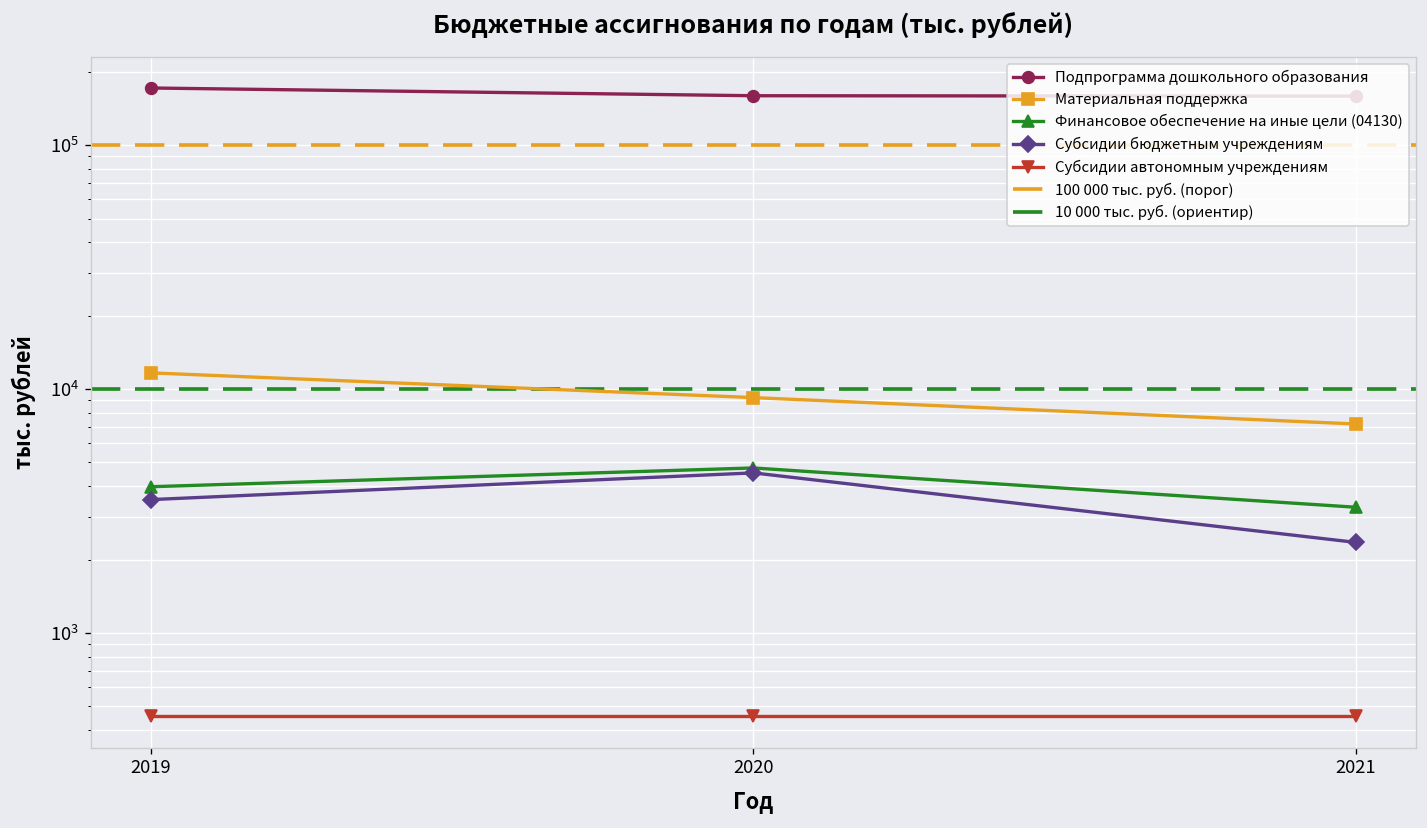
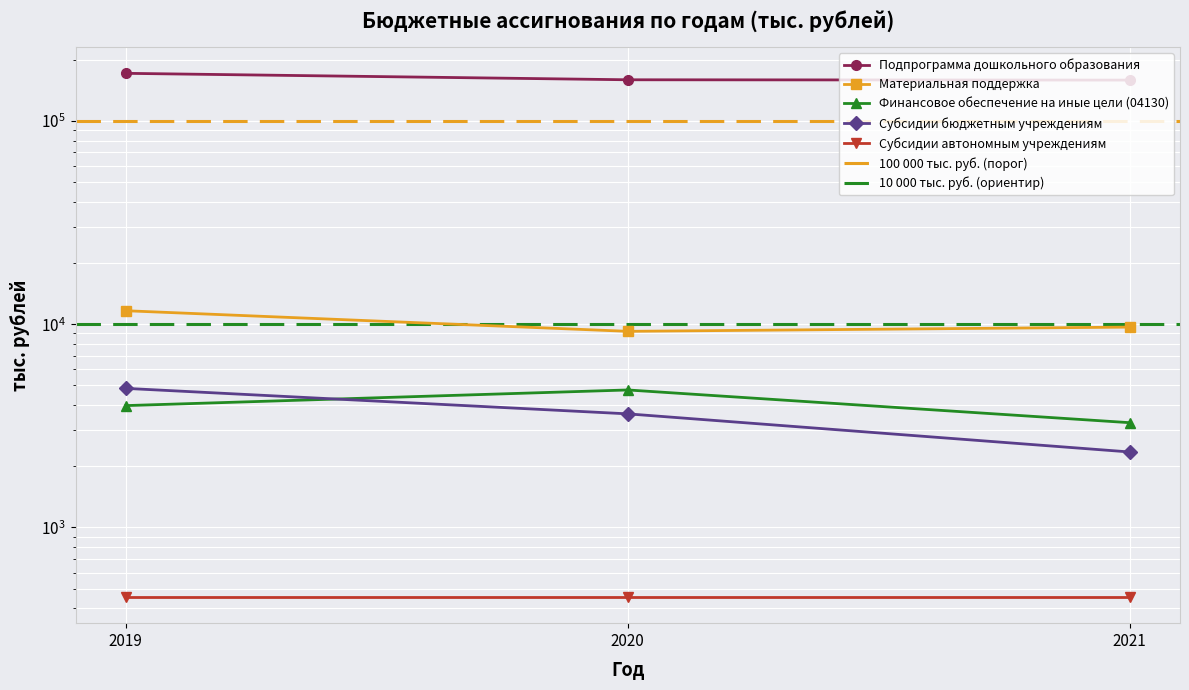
Субсидии бюджетным учреждениям, 2019: 3500 -> 4800
Субсидии бюджетным учреждениям, 2020: 4500 -> 3600
Материальная поддержка, 2021: 7200 -> 10000
